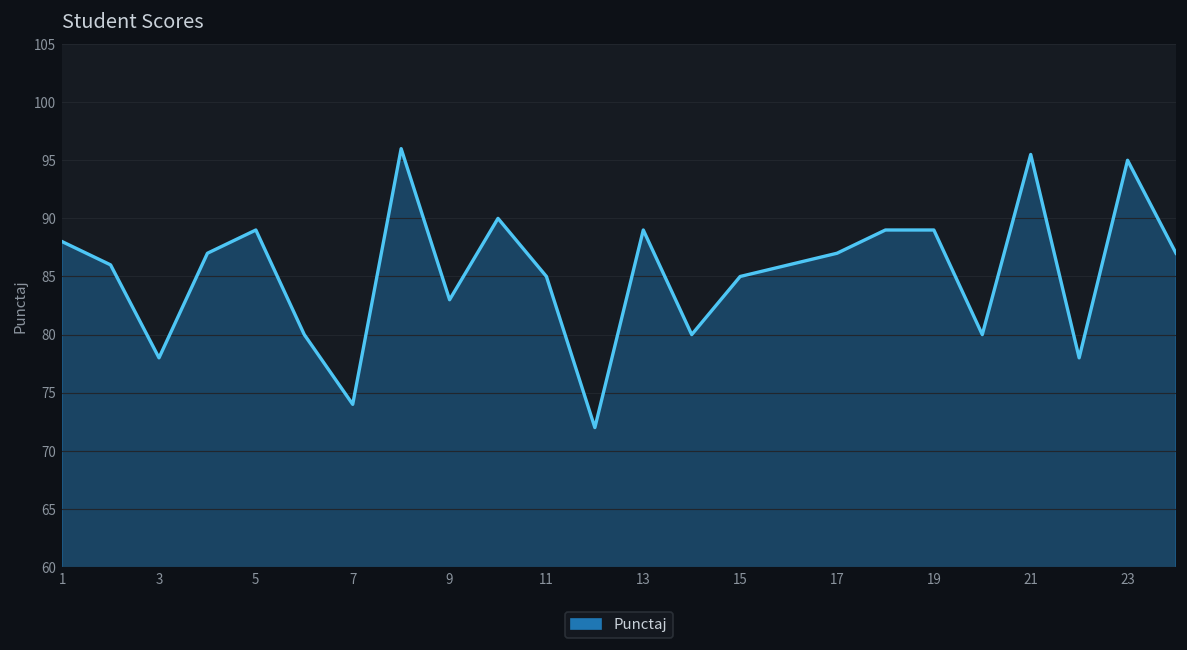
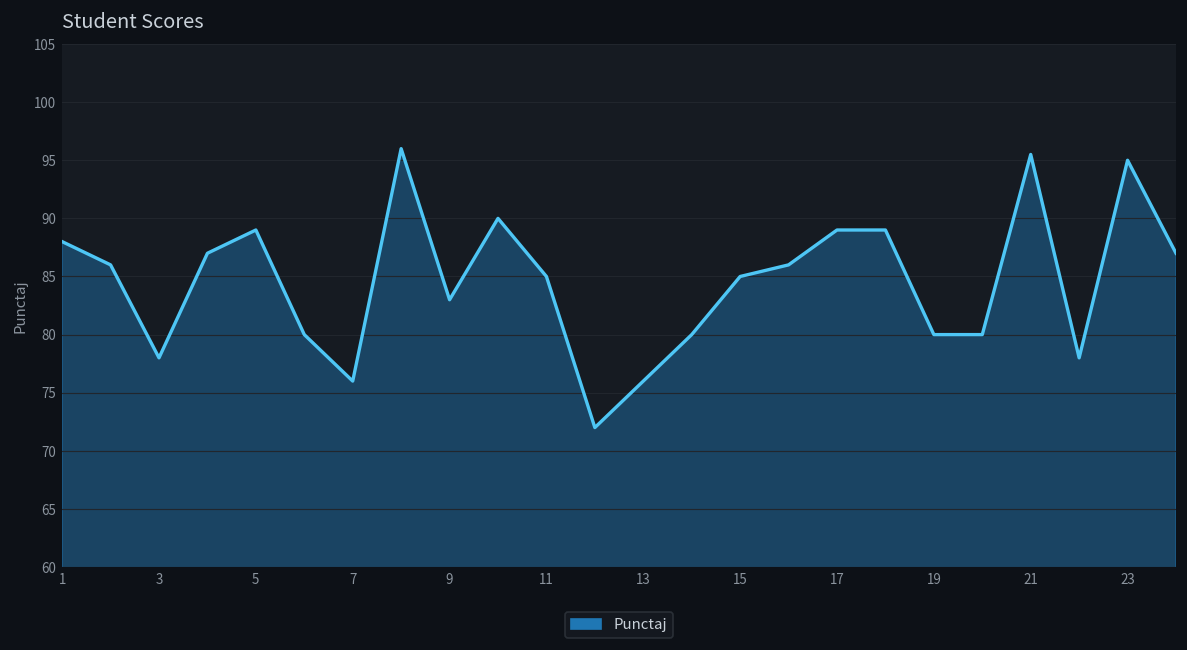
7: 74 -> 76
13: 89 -> 76
17: 87 -> 89
19: 89 -> 80
